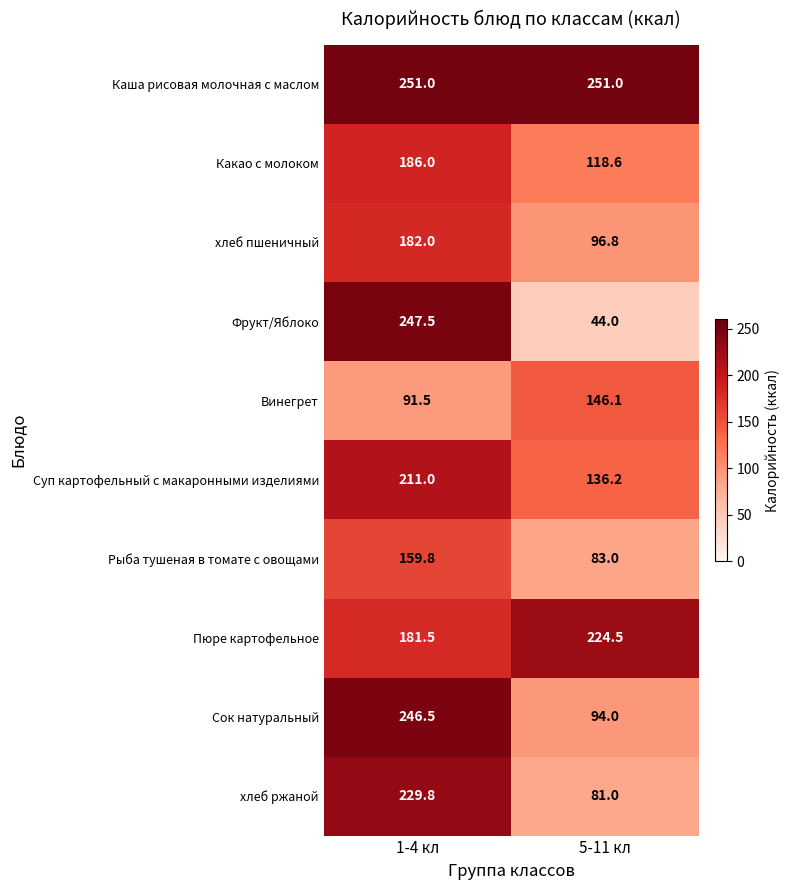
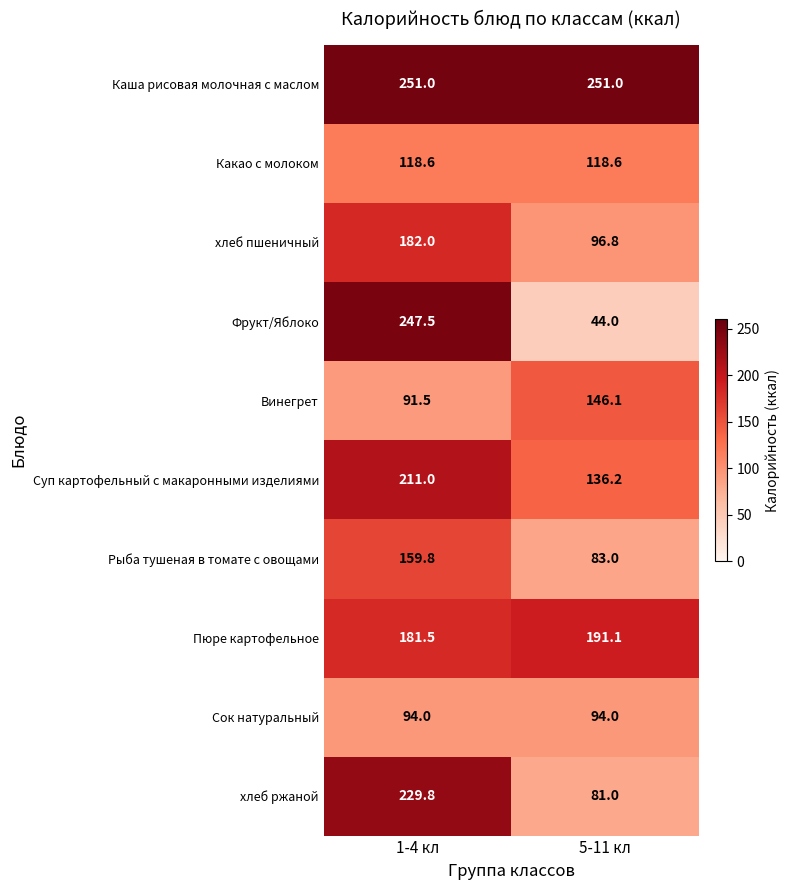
Какао с молоком, 1-4 кл: 186.0 -> 118.6
Пюре картофельное, 5-11 кл: 224.5 -> 191.1
Сок натуральный, 1-4 кл: 246.5 -> 94.0
